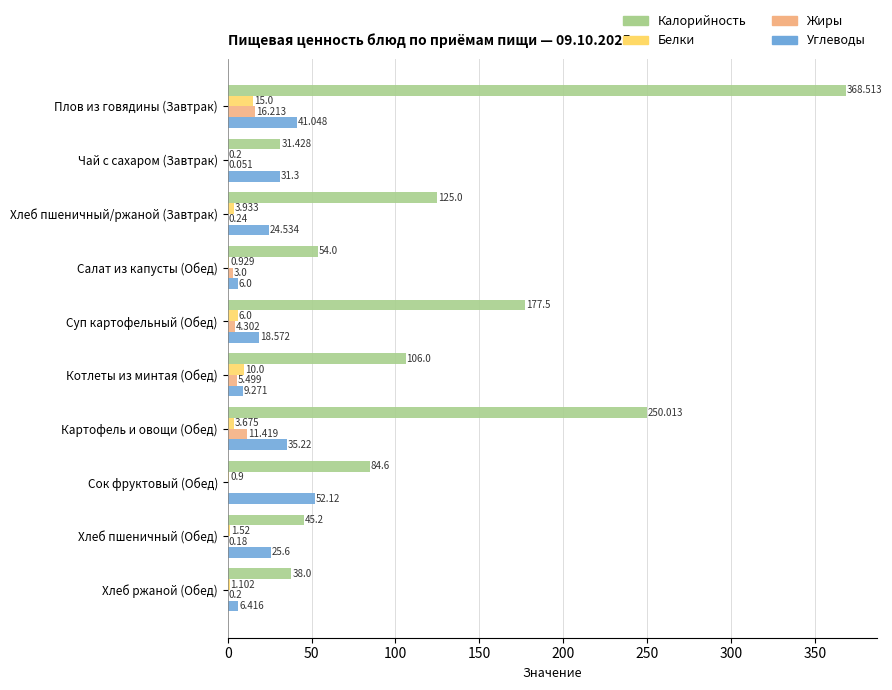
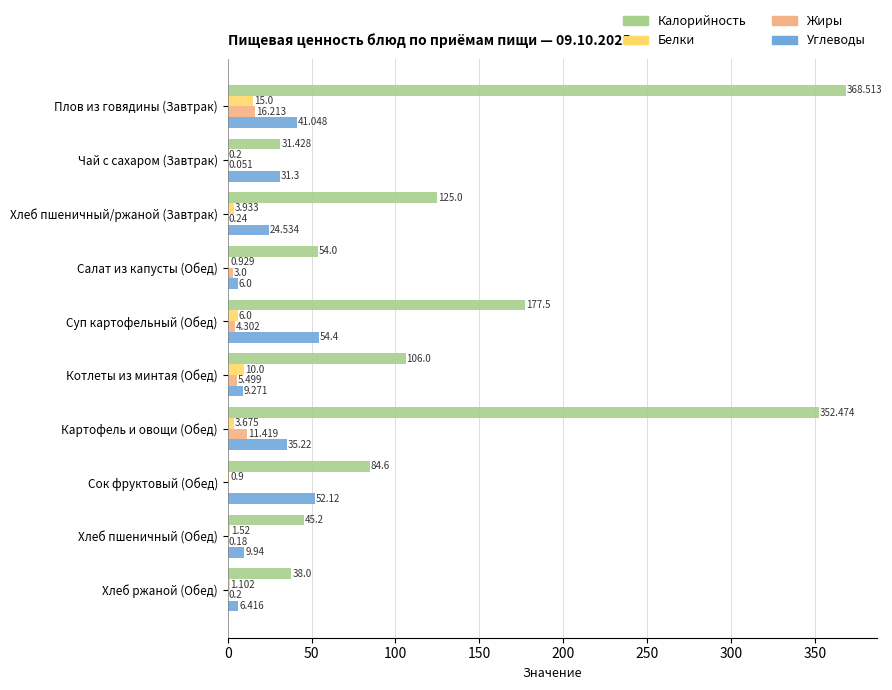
Углеводы, Суп картофельный (Обед): 18.572 -> 54.4
Калорийность, Картофель и овощи (Обед): 250.013 -> 352.474
Углеводы, Хлеб пшеничный (Обед): 25.6 -> 9.94
